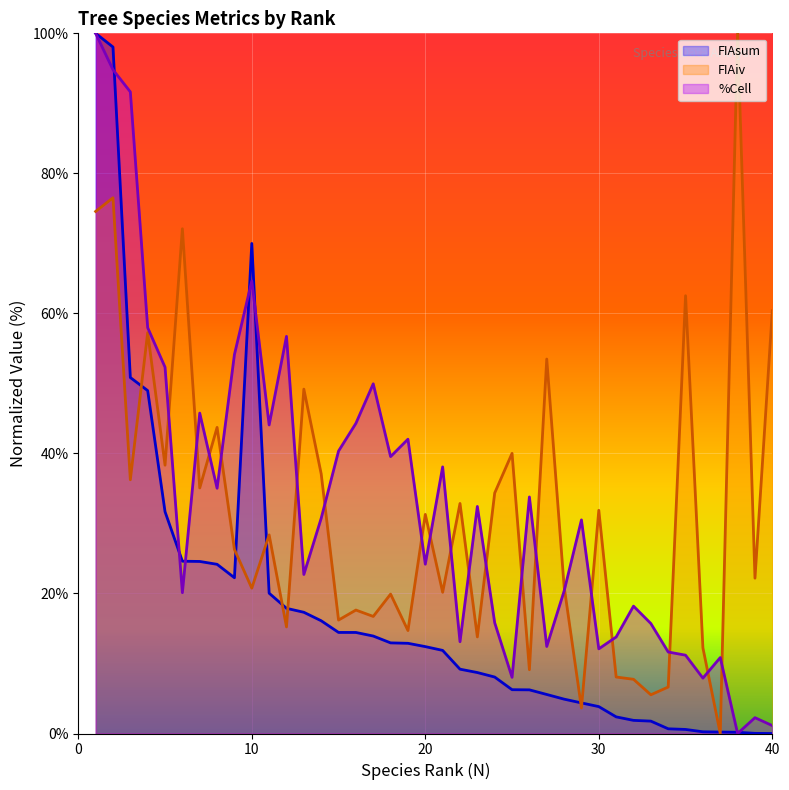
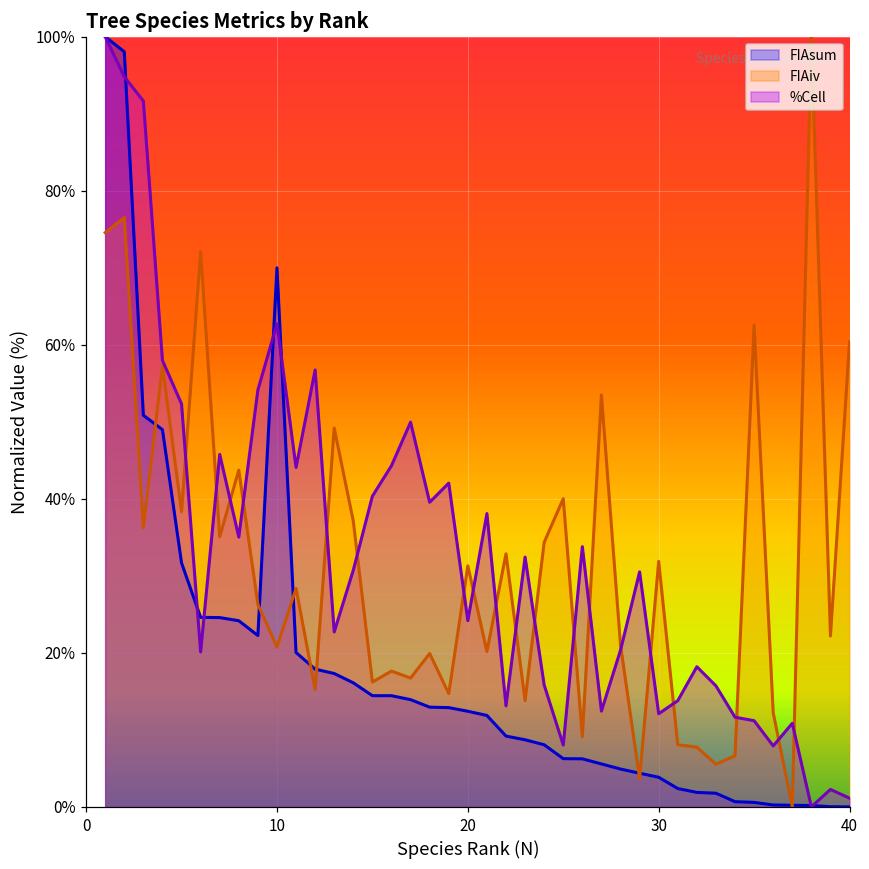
%Cell, 10: 65% -> 63%
